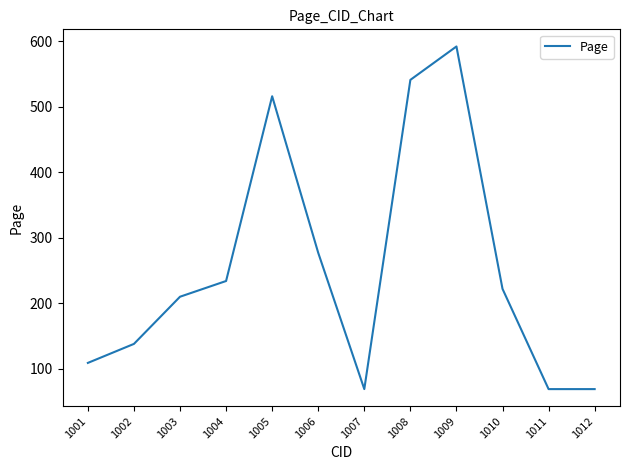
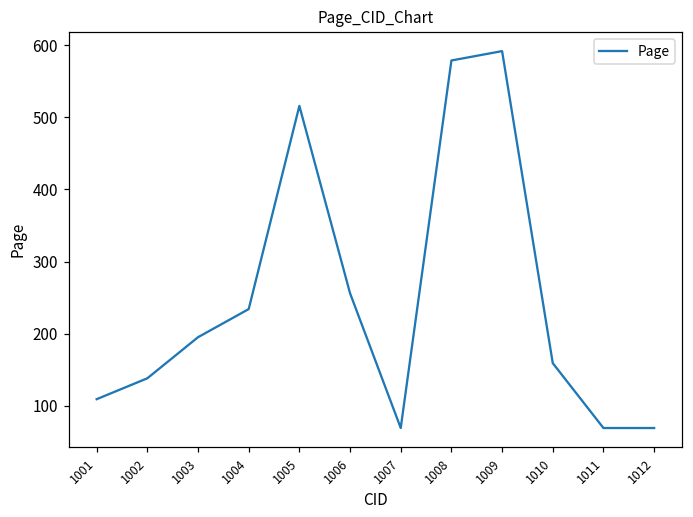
1003: 210 -> 200
1006: 280 -> 260
1008: 540 -> 580
1010: 220 -> 160
